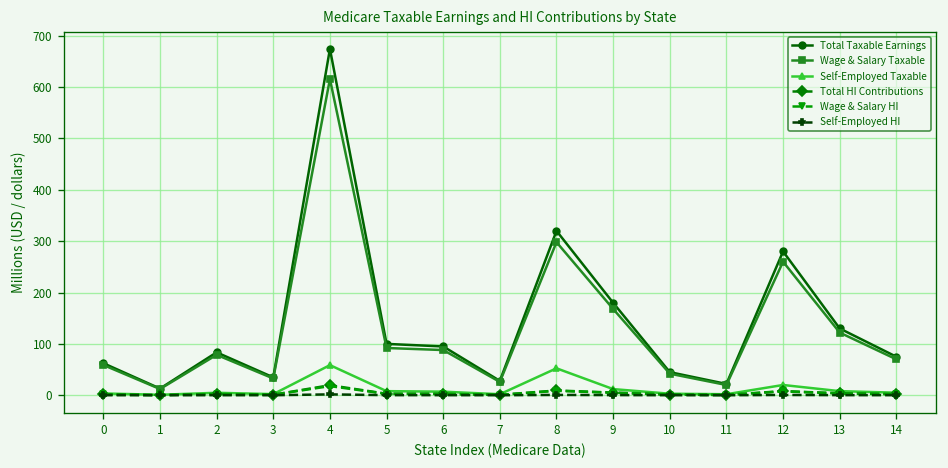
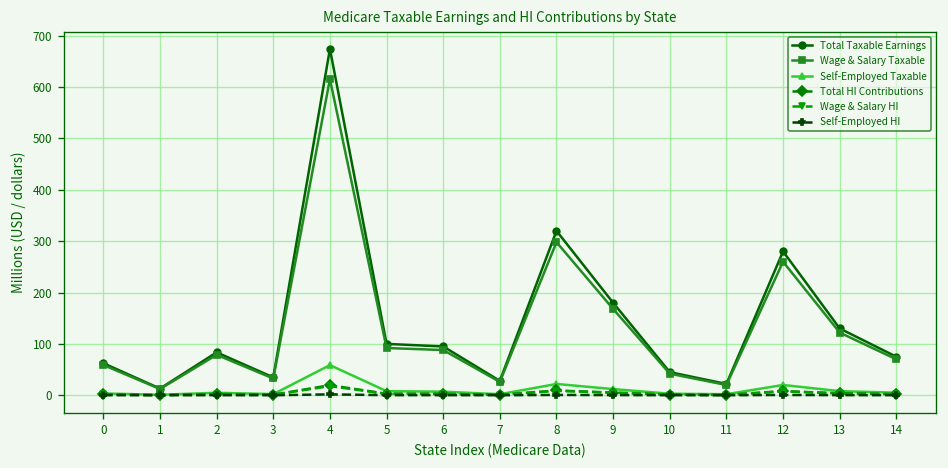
Self-Employed Taxable, 8: 50 -> 20
